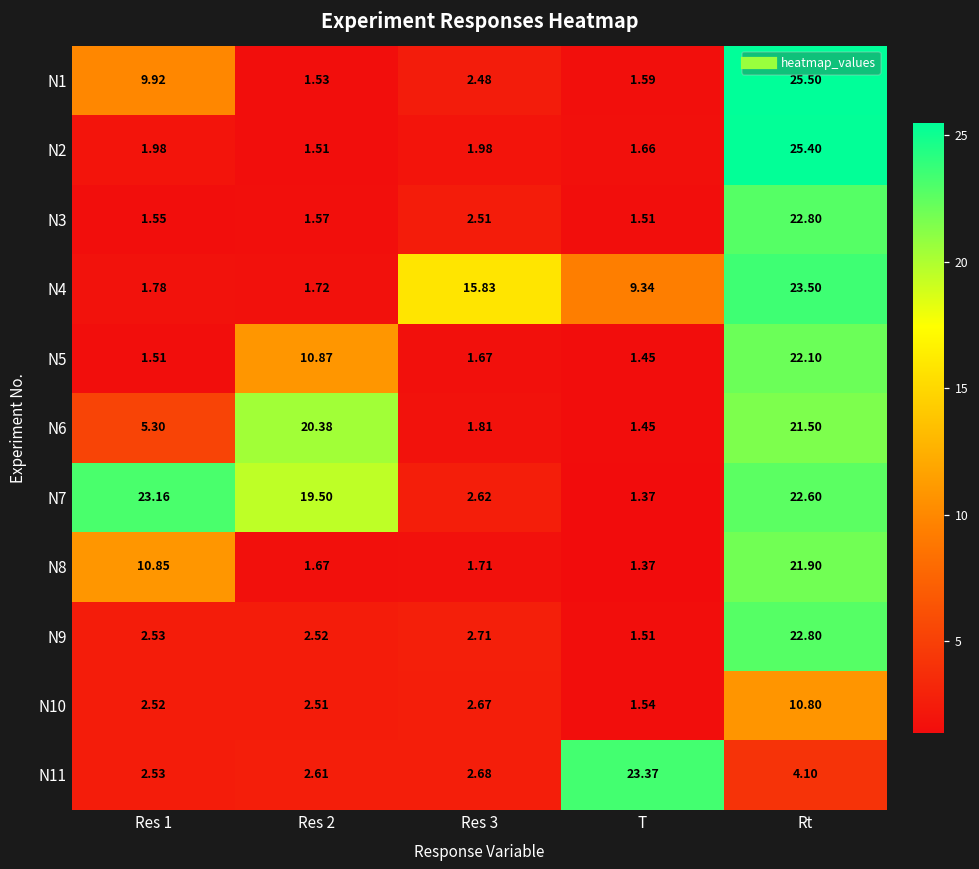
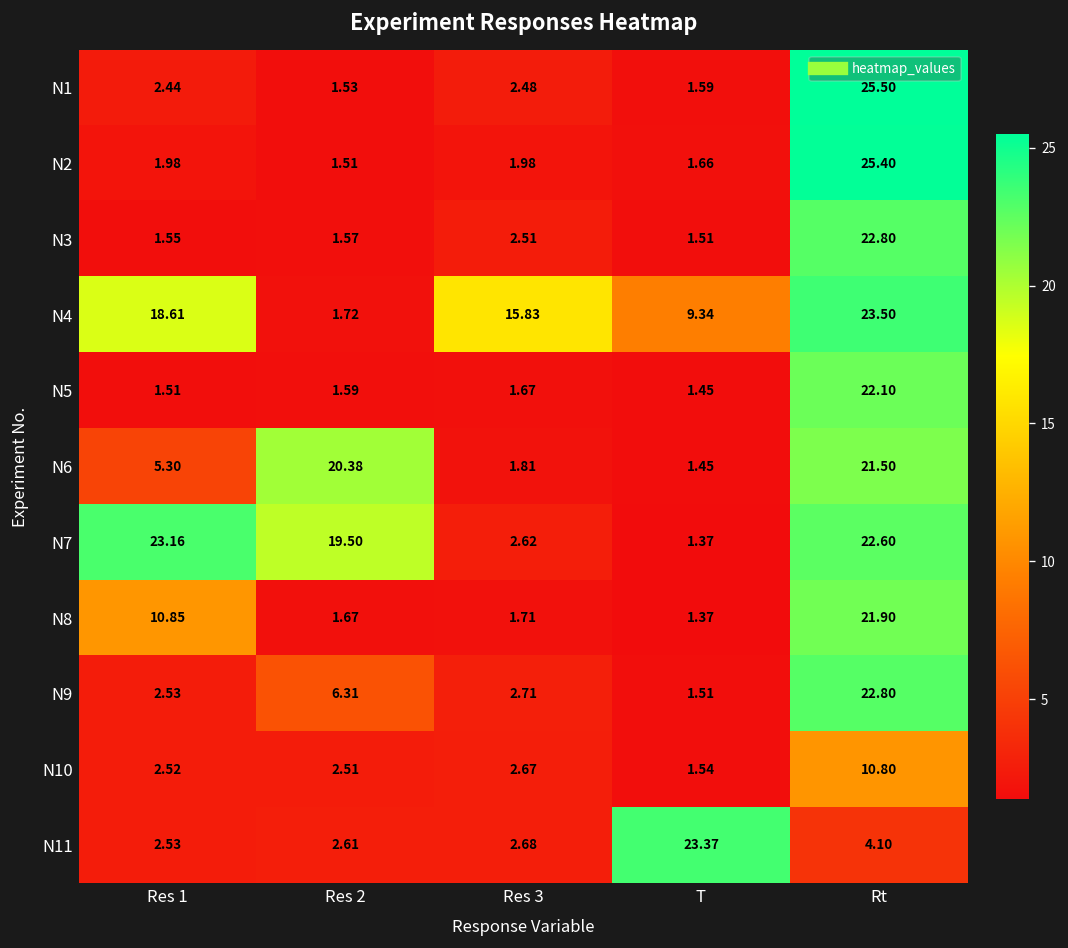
N1, Res 1: 9.92 -> 2.44
N4, Res 1: 1.78 -> 18.61
N5, Res 2: 10.87 -> 1.59
N9, Res 2: 2.52 -> 6.31
